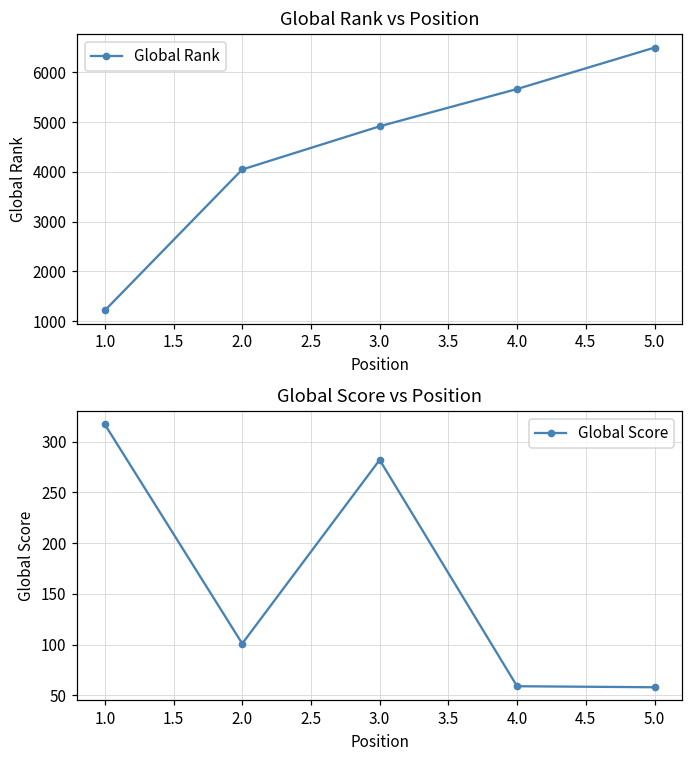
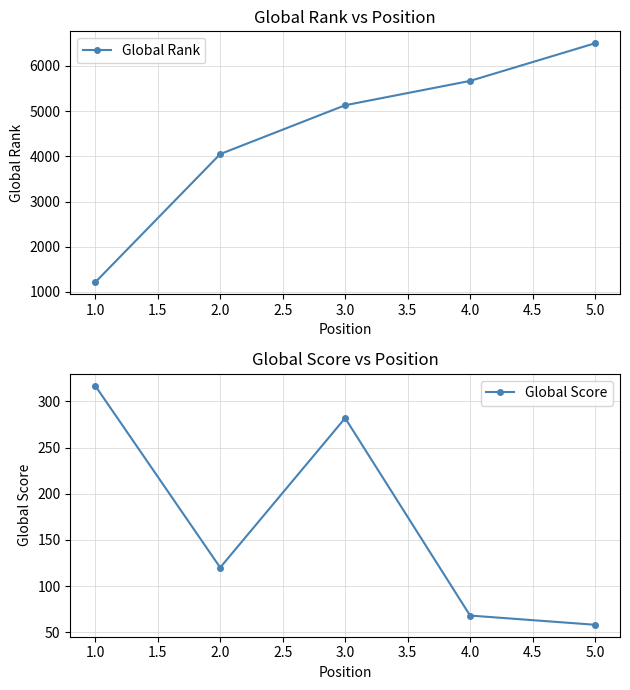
Global Rank vs Position, 3.0: 4900 -> 5100
Global Score vs Position, 2.0: 100 -> 120
Global Score vs Position, 4.0: 60 -> 70
